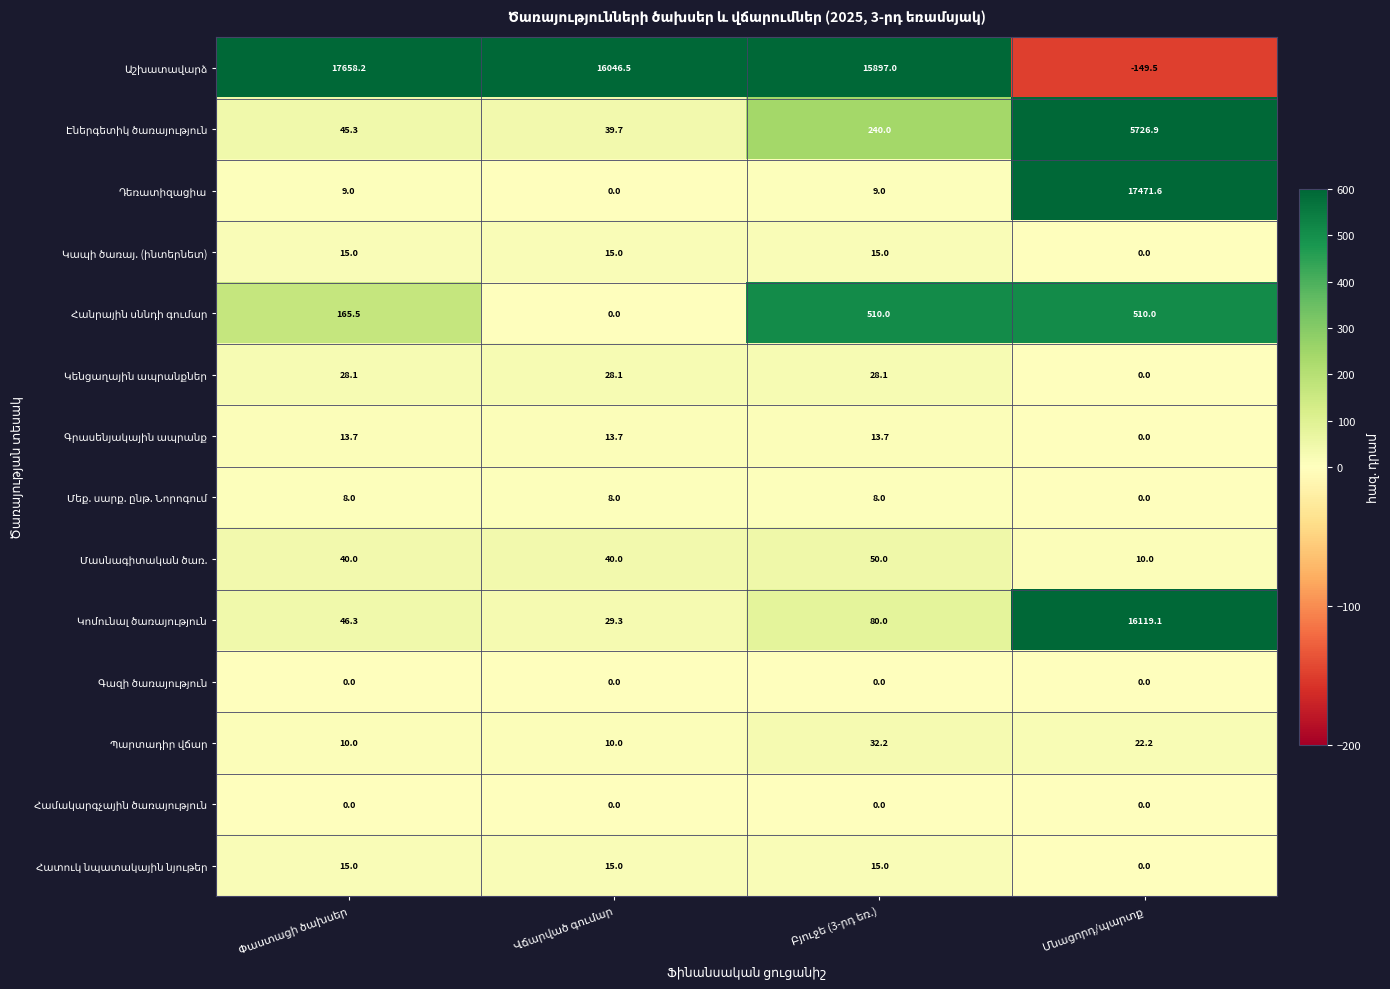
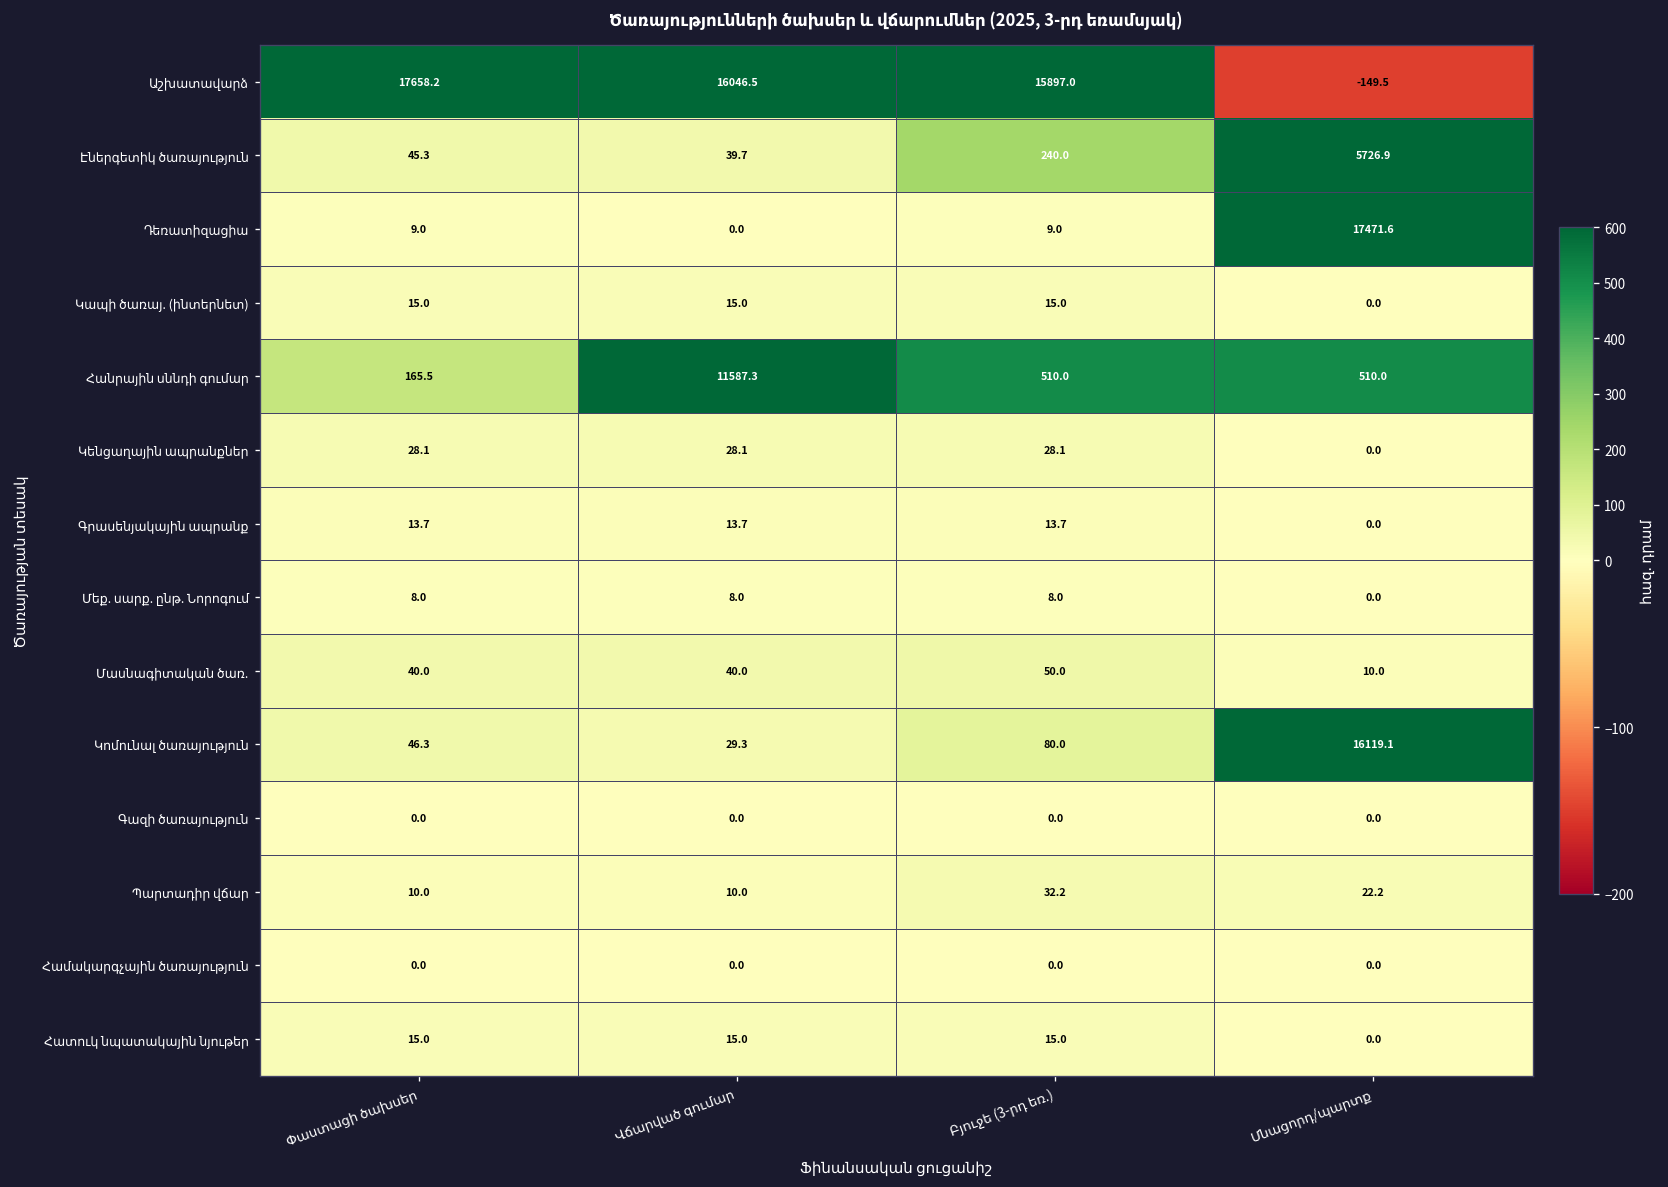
Հանրային սննդի գումար, Վճարված գումար: 0.0 -> 11587.3
